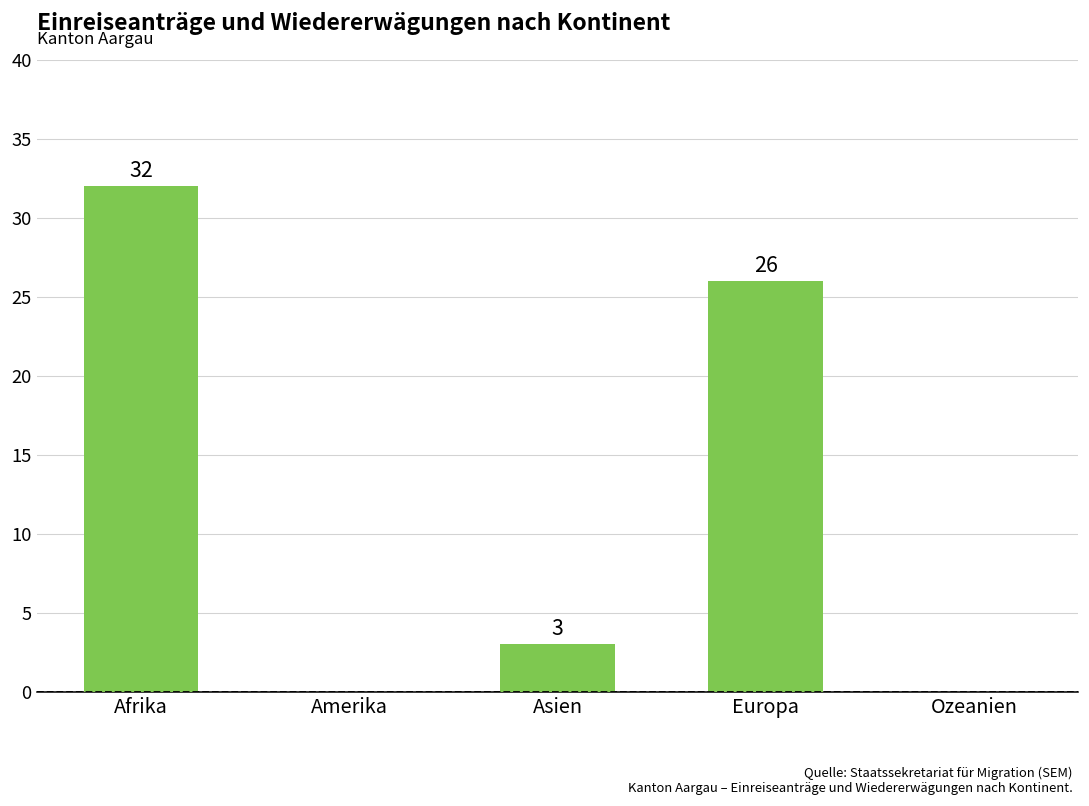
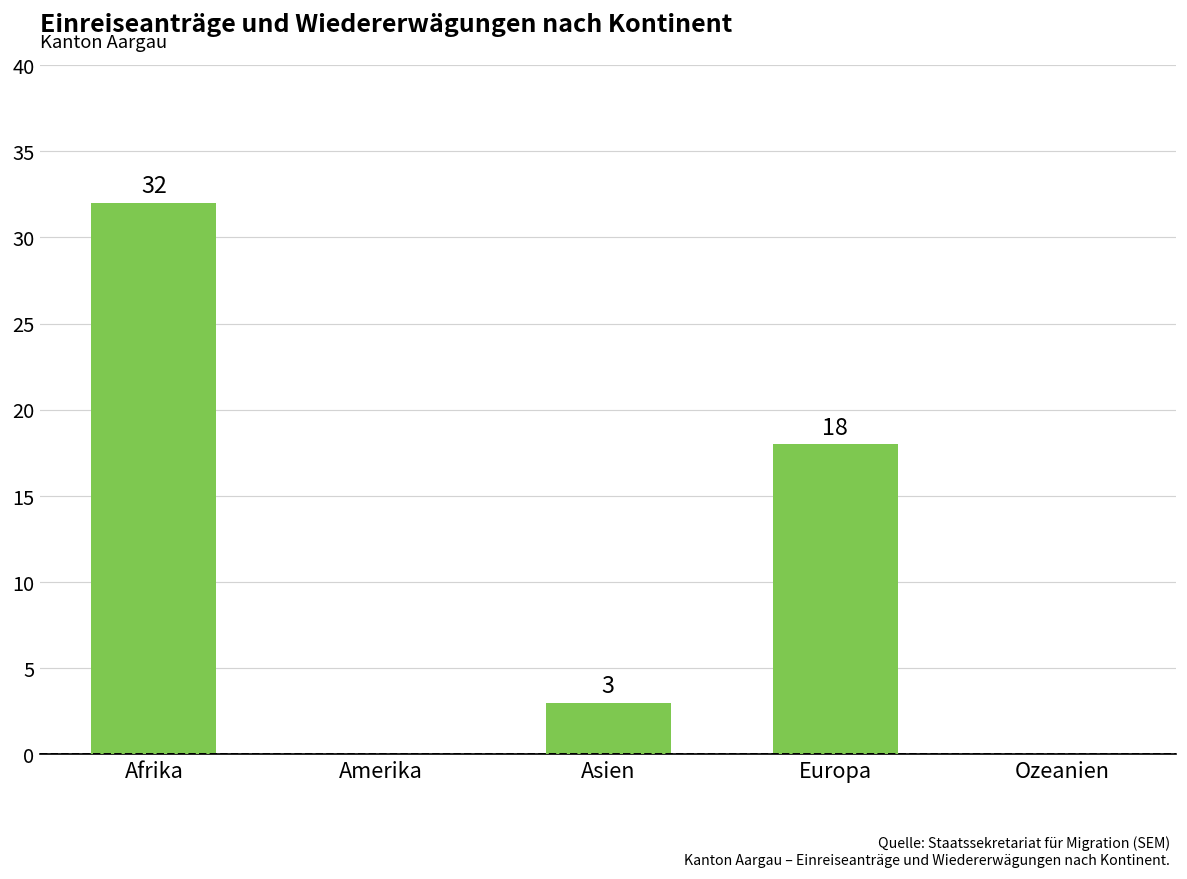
Europa: 26 -> 18
